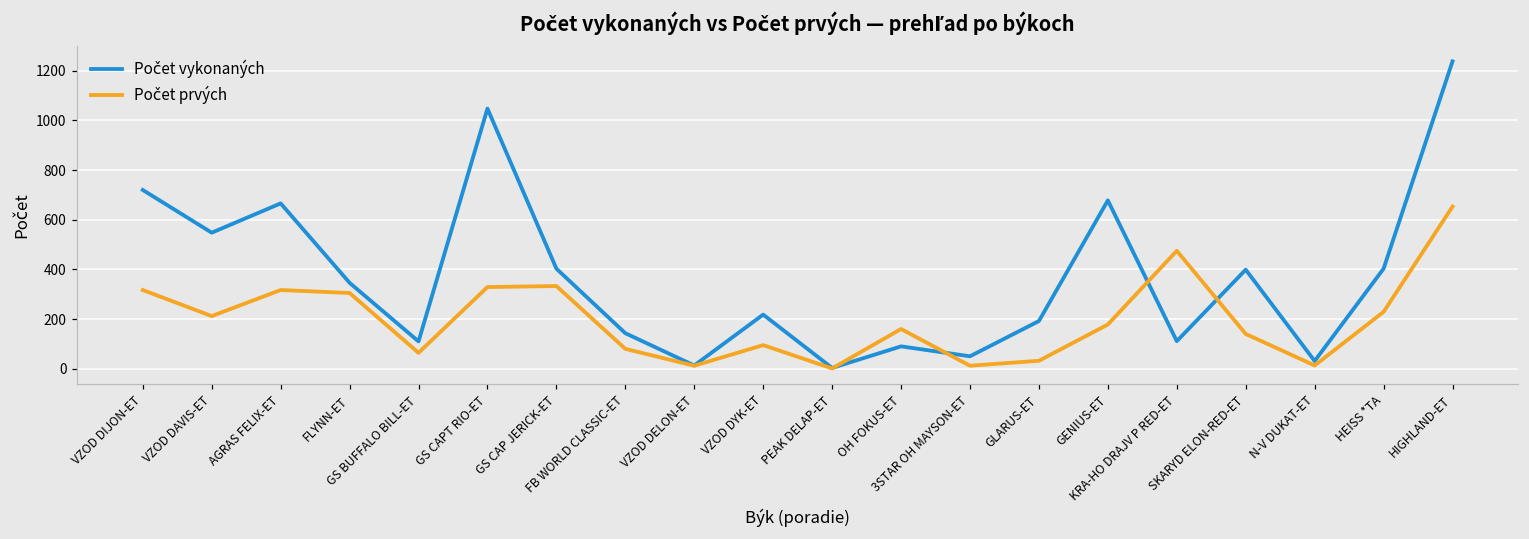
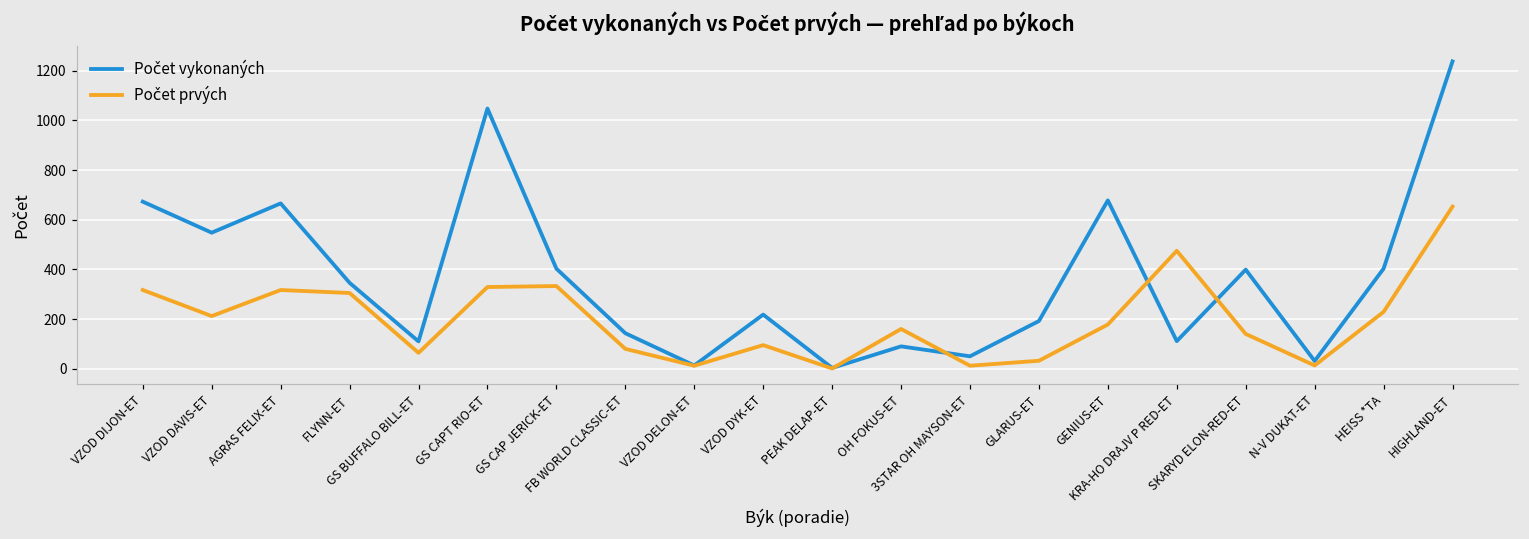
Počet vykonaných, VZOD DIJON-ET: 720 -> 670
